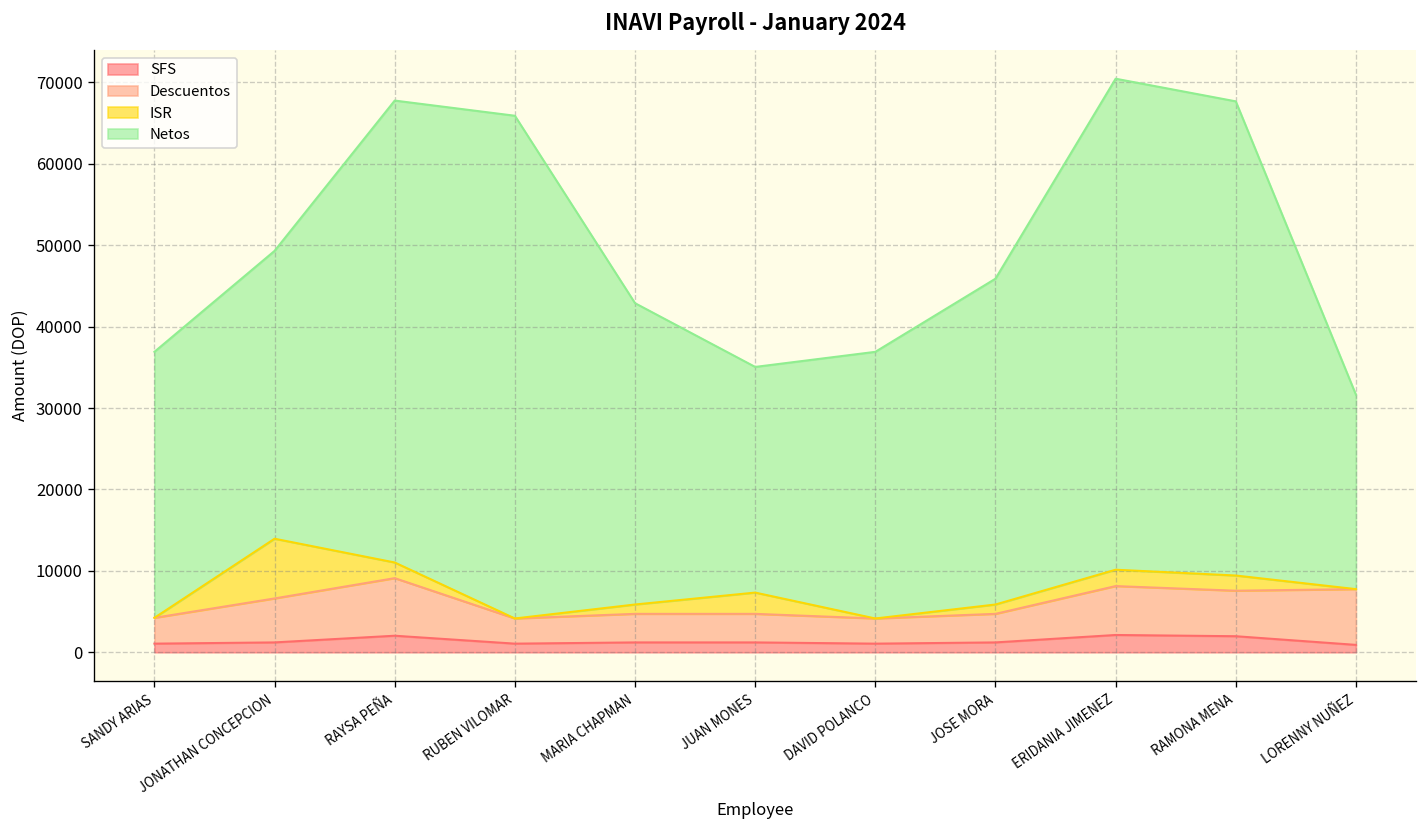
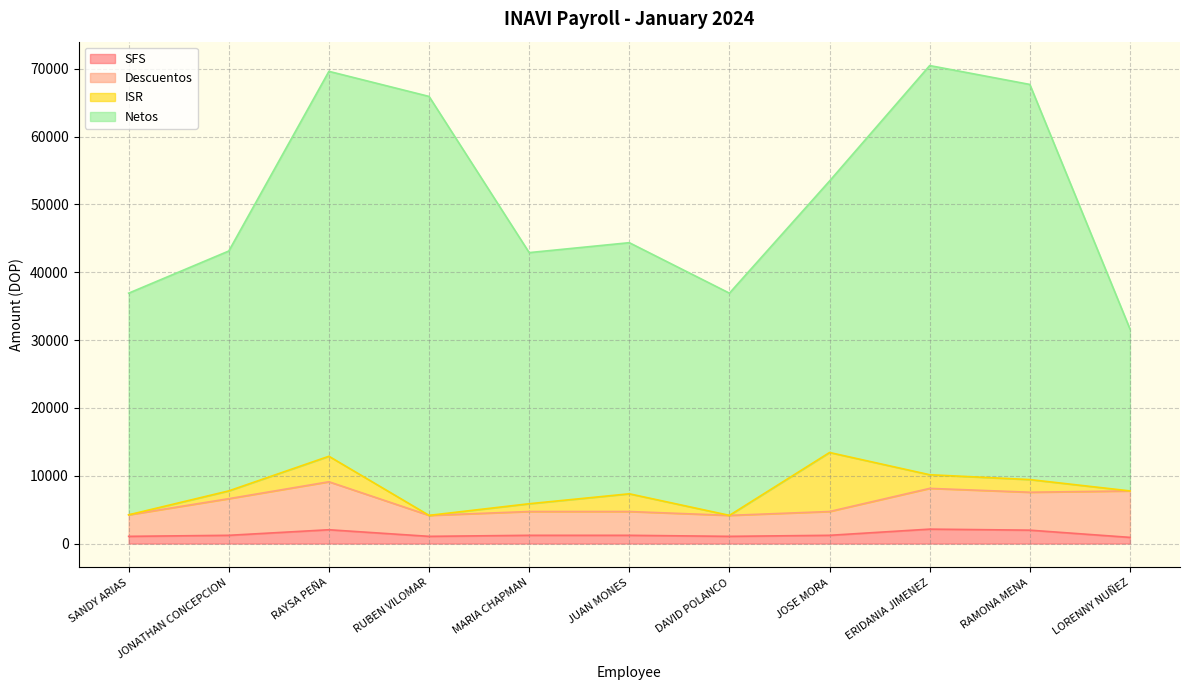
ISR, JONATHAN CONCEPCION: 7000 -> 1000
ISR, RAYSA PEÑA: 2000 -> 4000
Netos, JUAN MONES: 28000 -> 37000
ISR, JOSE MORA: 1000 -> 9000
